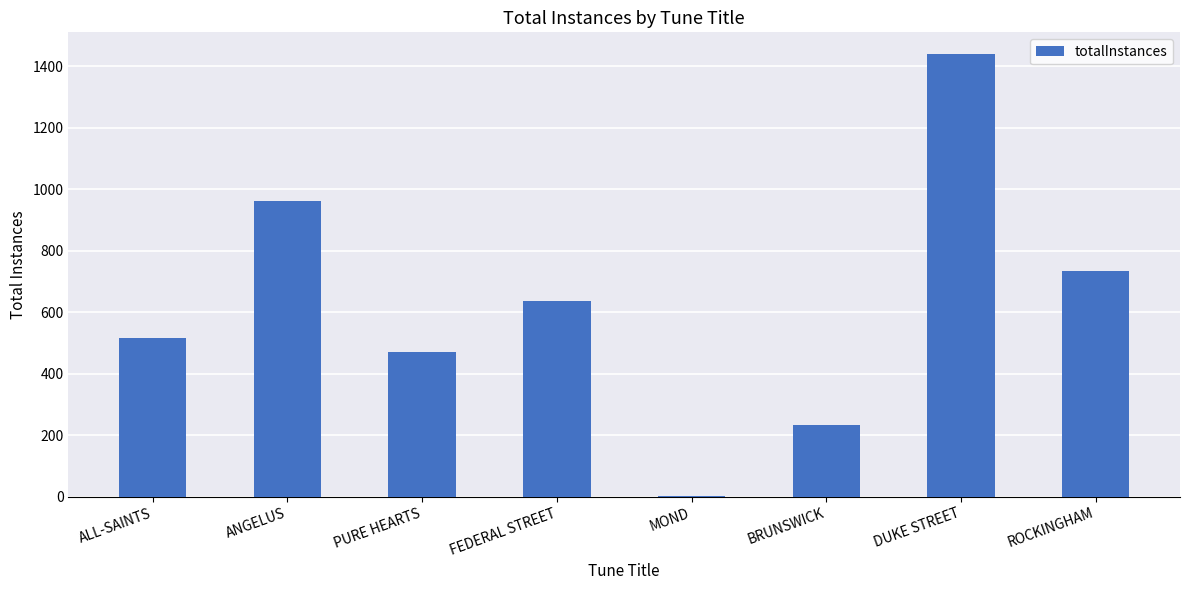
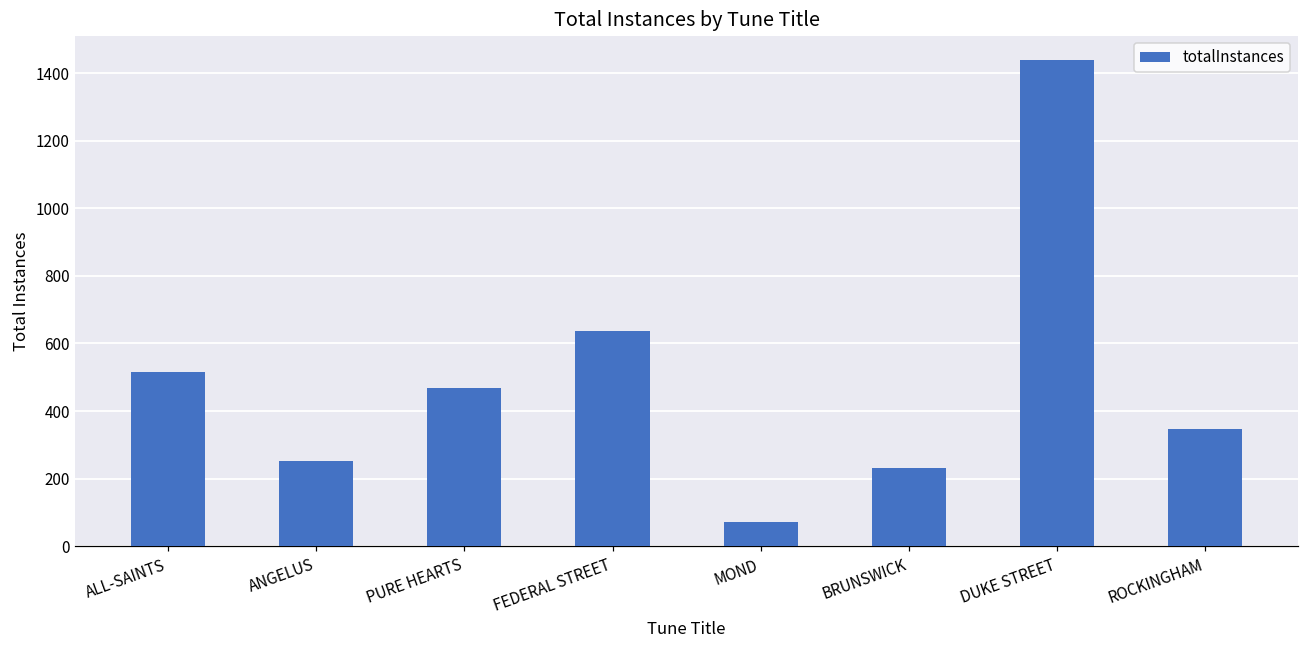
ANGELUS: 960 -> 250
MOND: 0 -> 70
ROCKINGHAM: 730 -> 350
